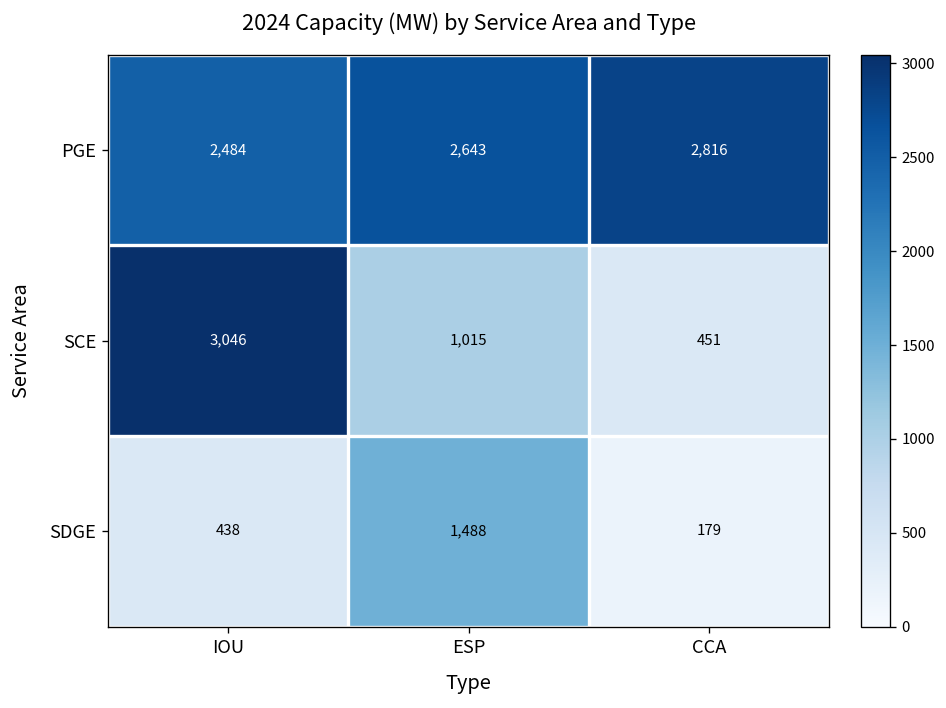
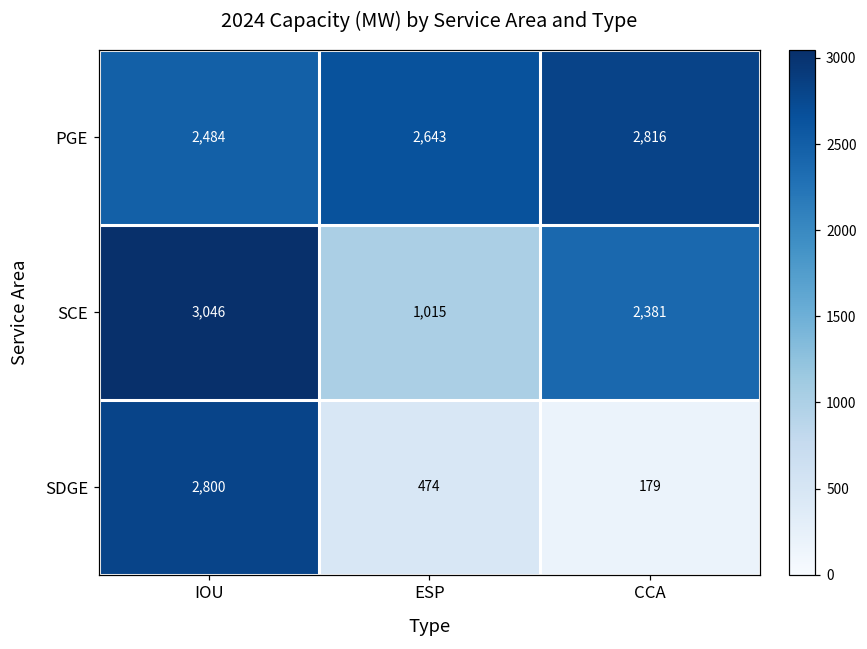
SCE, CCA: 451 -> 2,381
SDGE, IOU: 438 -> 2,800
SDGE, ESP: 1,488 -> 474
